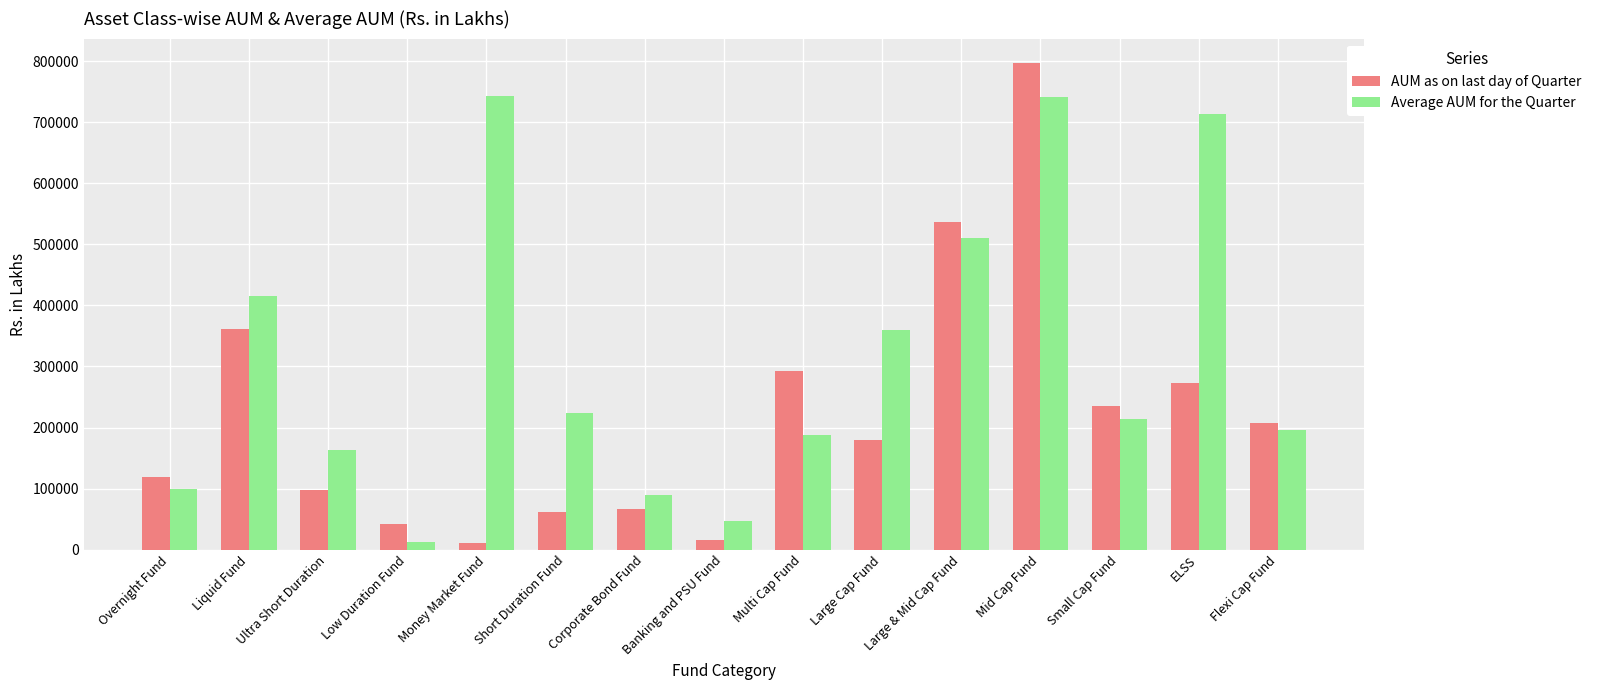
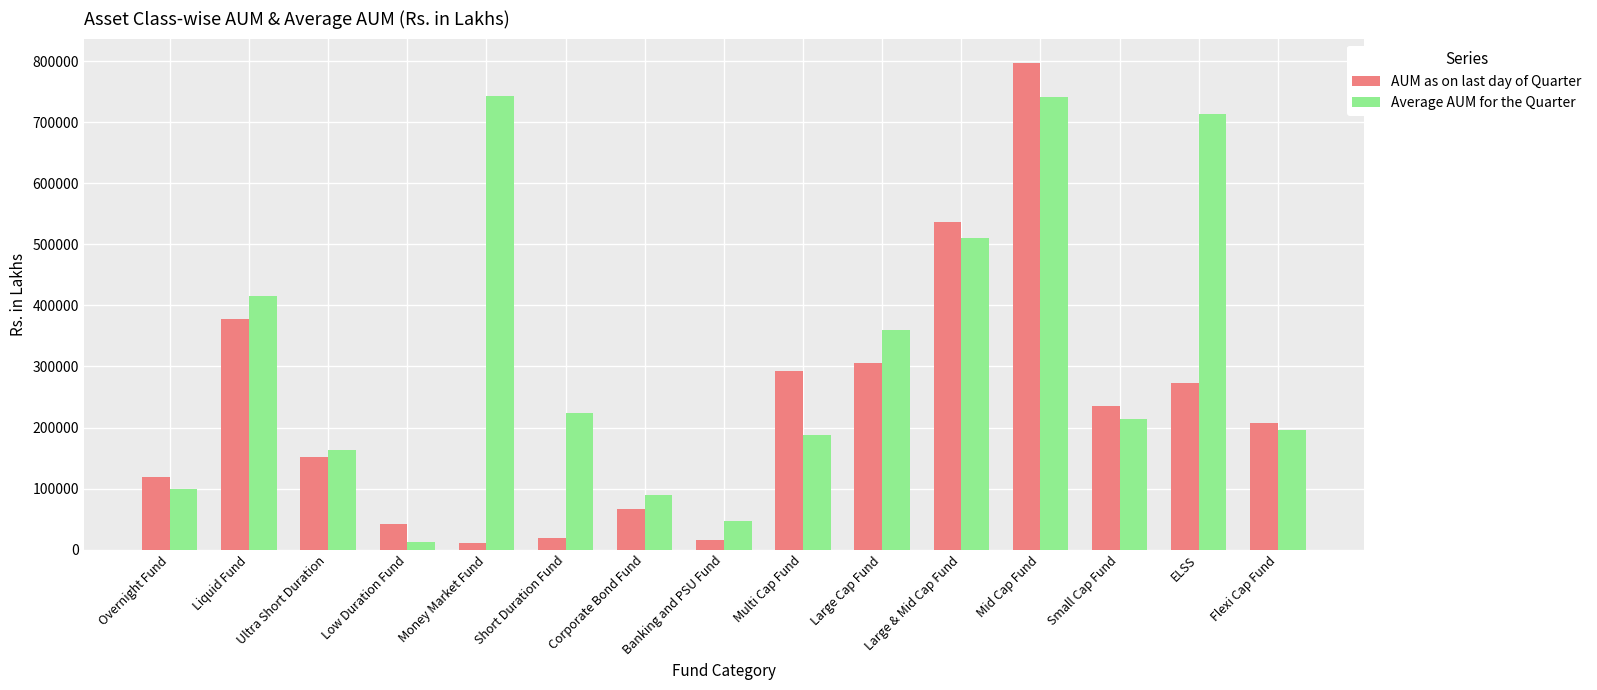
AUM as on last day of Quarter, Liquid Fund: 360000 -> 380000
AUM as on last day of Quarter, Ultra Short Duration: 100000 -> 150000
AUM as on last day of Quarter, Short Duration Fund: 60000 -> 20000
AUM as on last day of Quarter, Large Cap Fund: 180000 -> 310000
